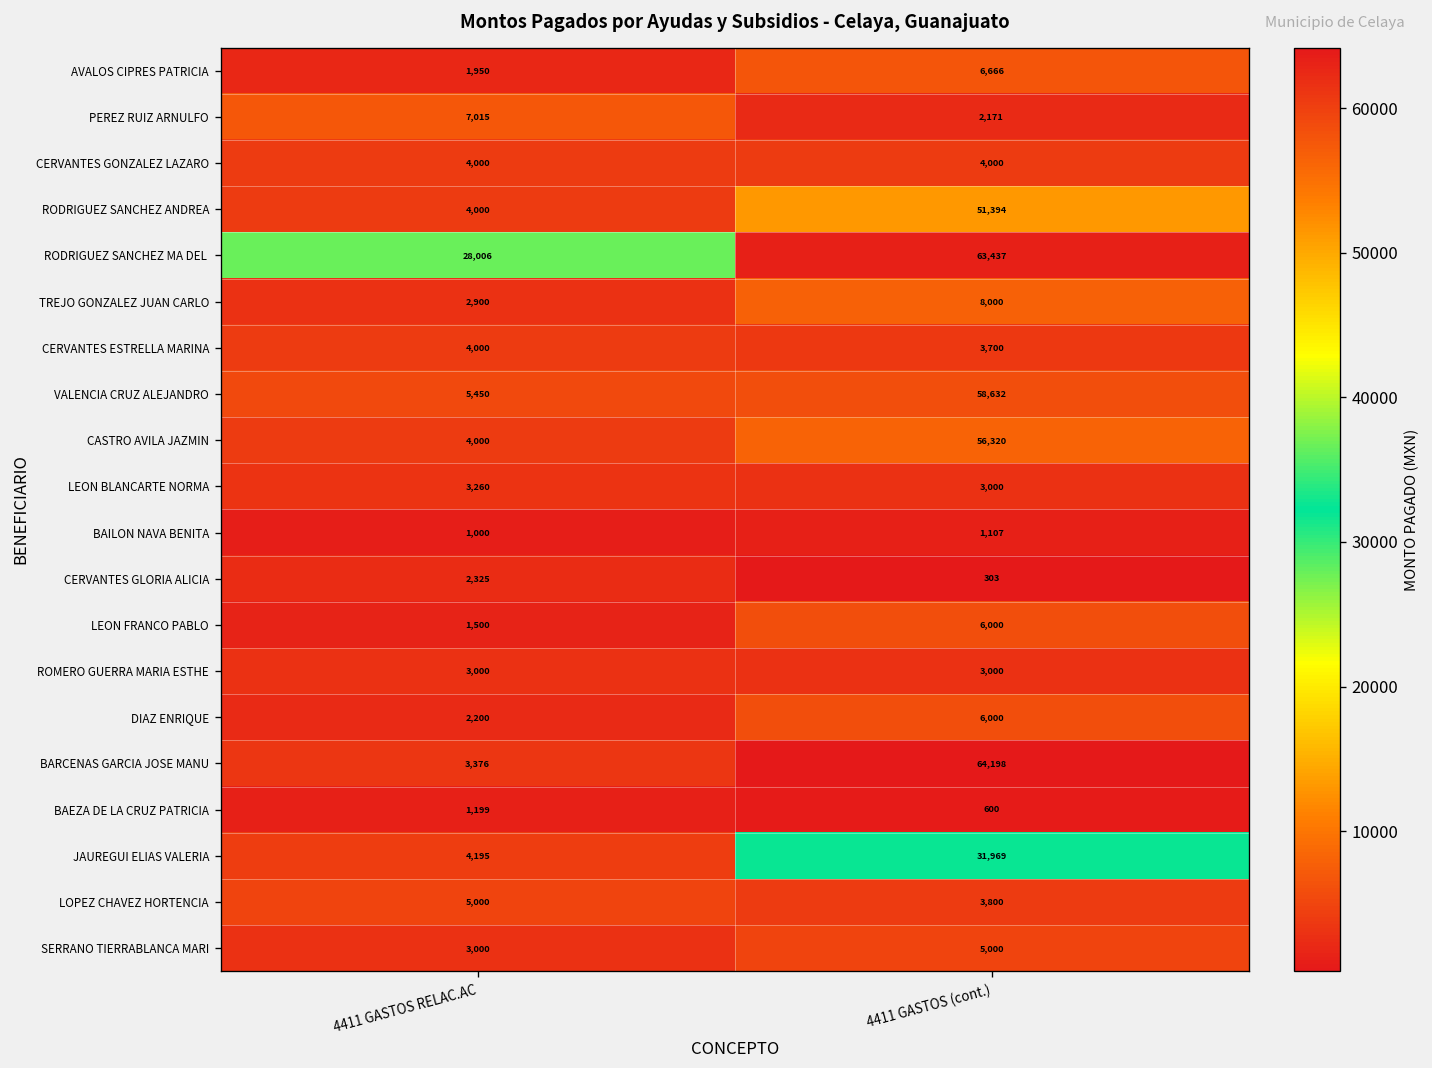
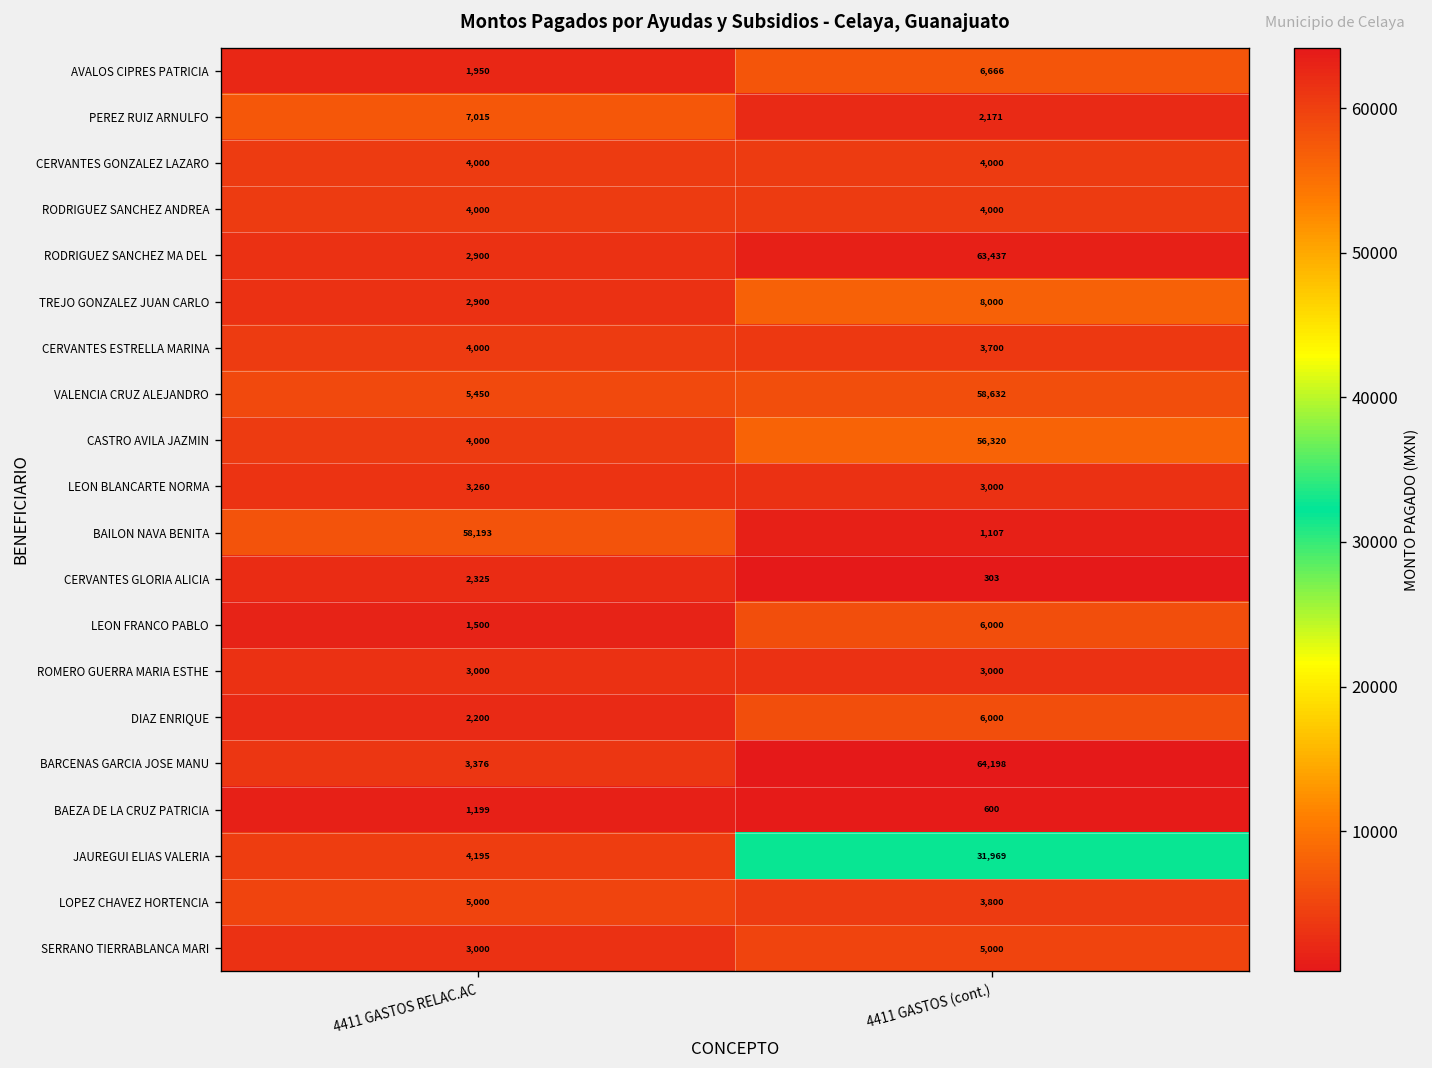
RODRIGUEZ SANCHEZ ANDREA, 4411 GASTOS (cont.): 51,394 -> 4,000
RODRIGUEZ SANCHEZ MA DEL, 4411 GASTOS RELAC.AC: 28,006 -> 2,900
BAILON NAVA BENITA, 4411 GASTOS RELAC.AC: 1,000 -> 58,193
